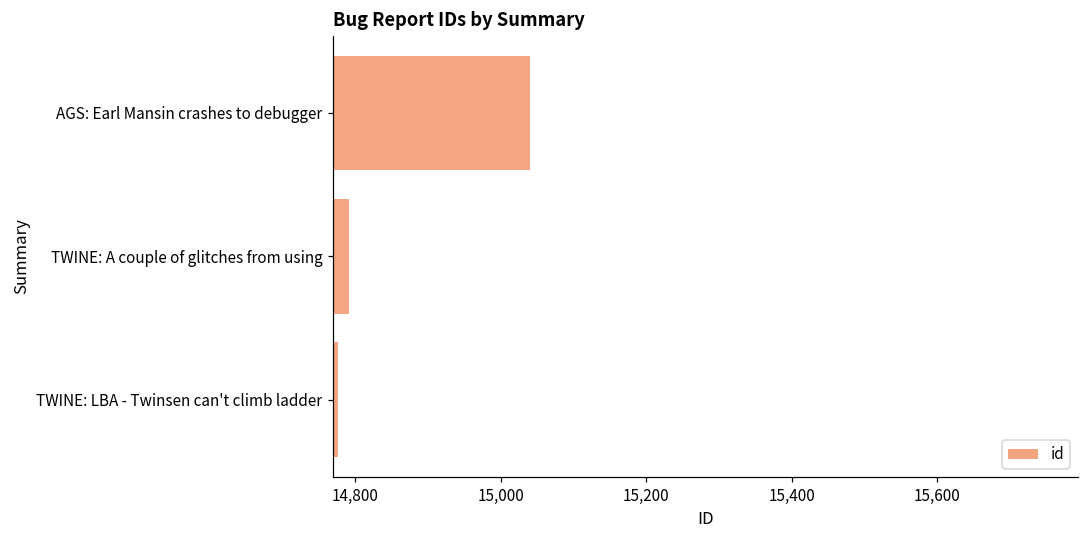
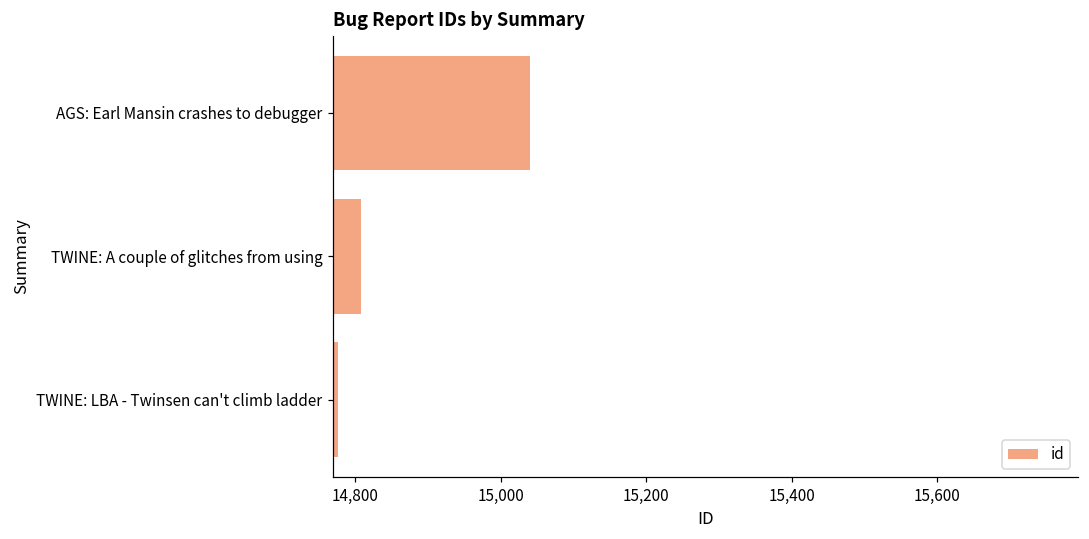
TWINE: A couple of glitches from using: 14,790 -> 14,810
